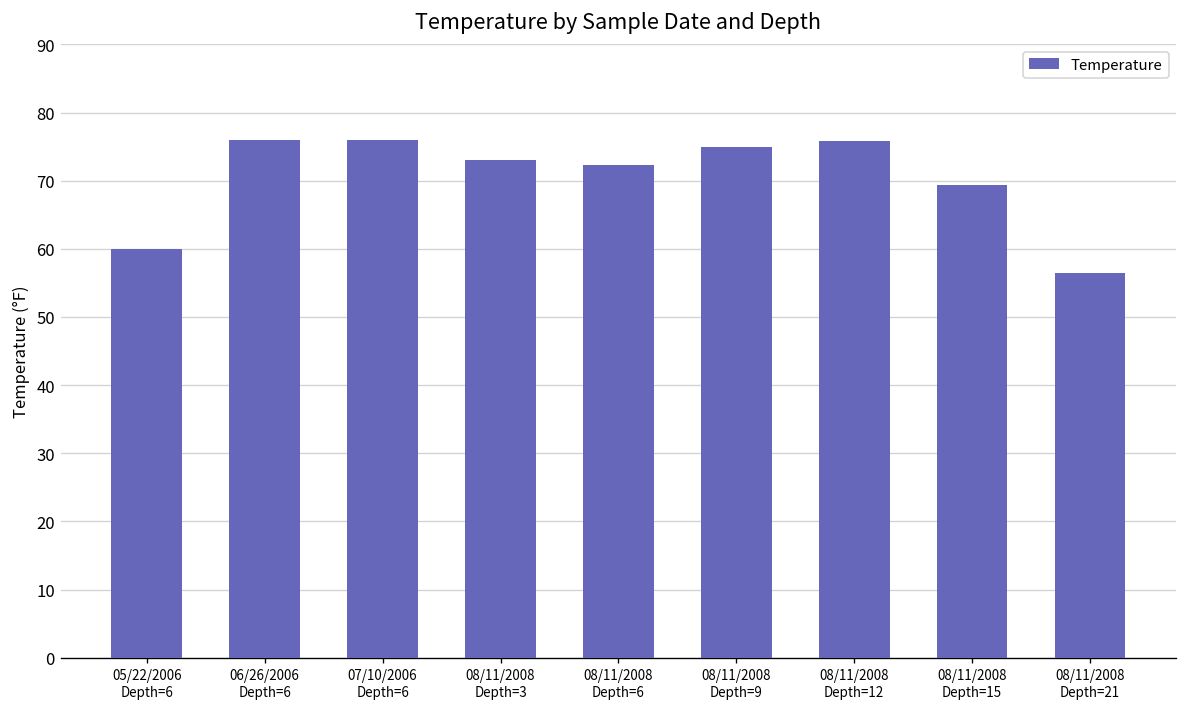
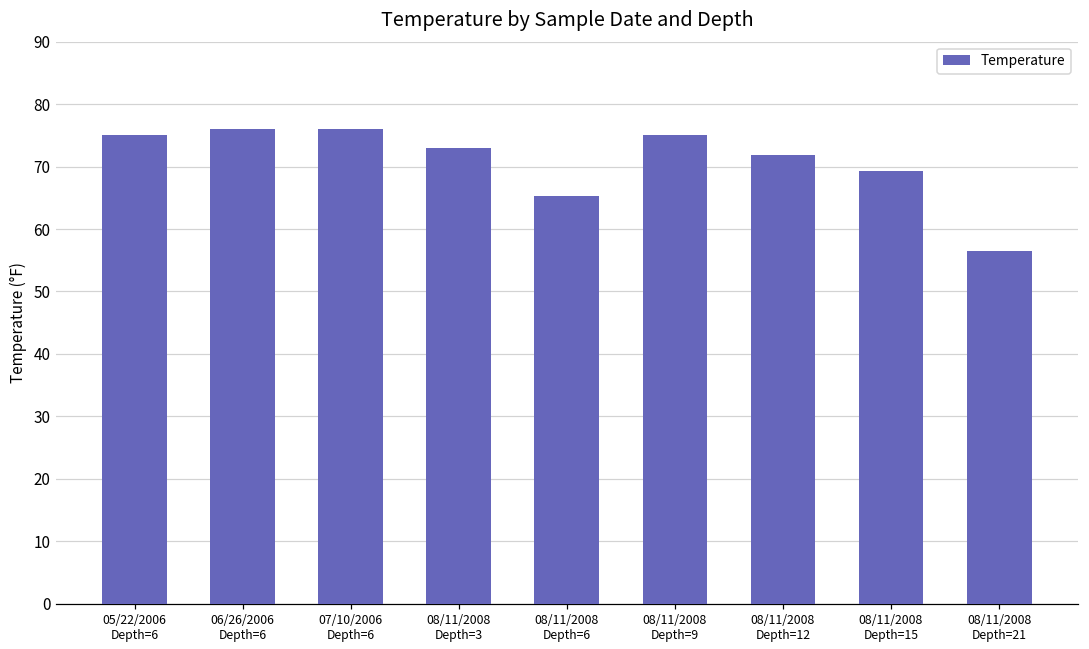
05/22/2006 Depth=6: 60 -> 75
08/11/2008 Depth=6: 72 -> 65
08/11/2008 Depth=12: 76 -> 72
